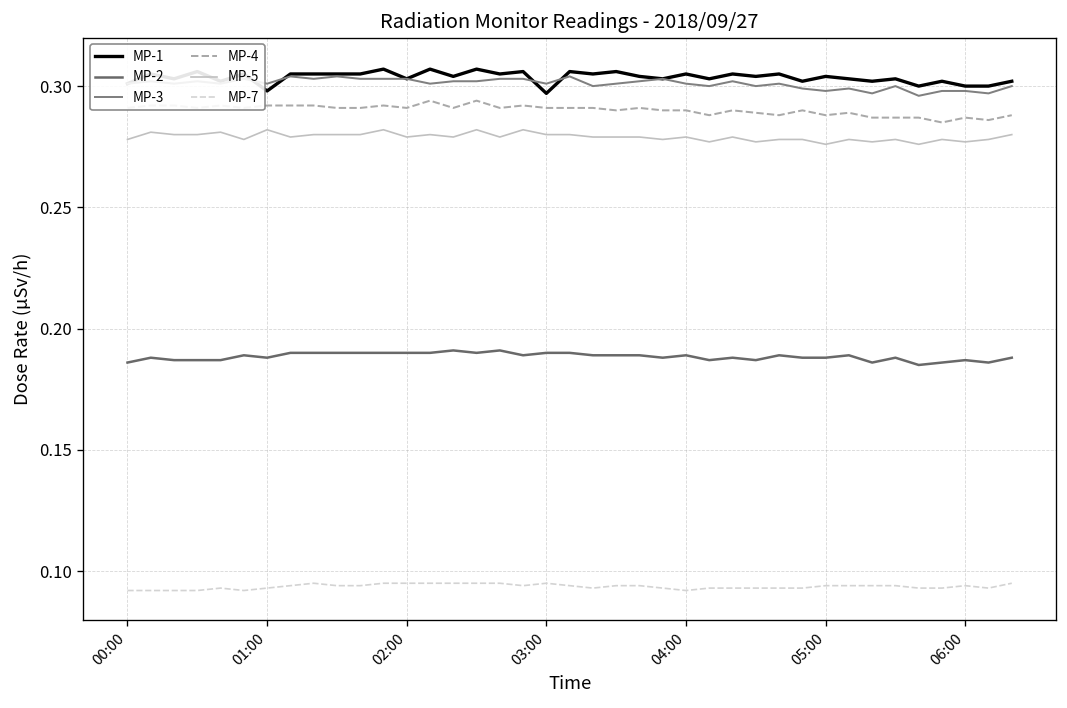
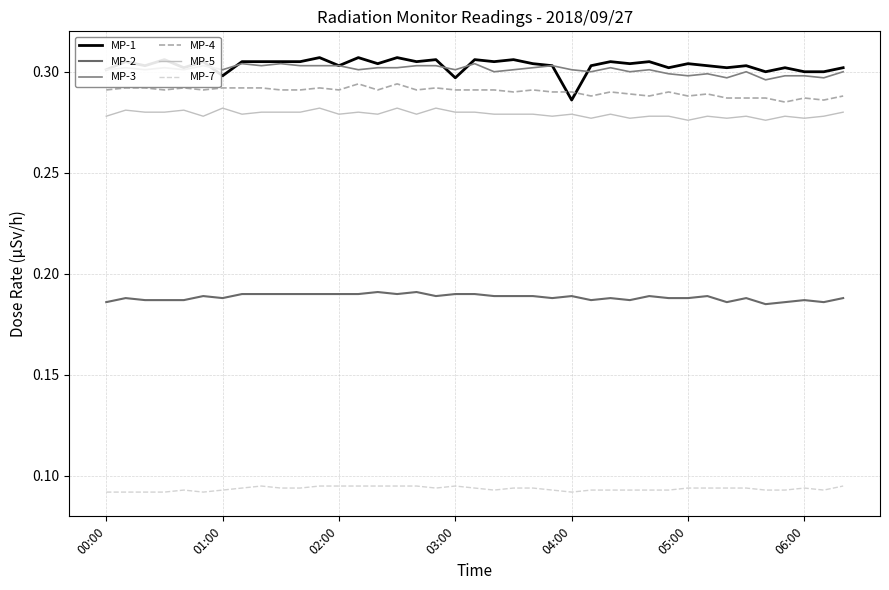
MP-1, 04:00: 0.305 -> 0.286
